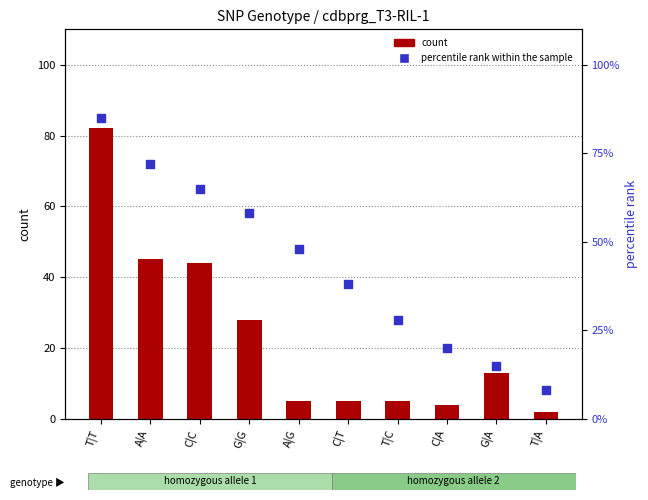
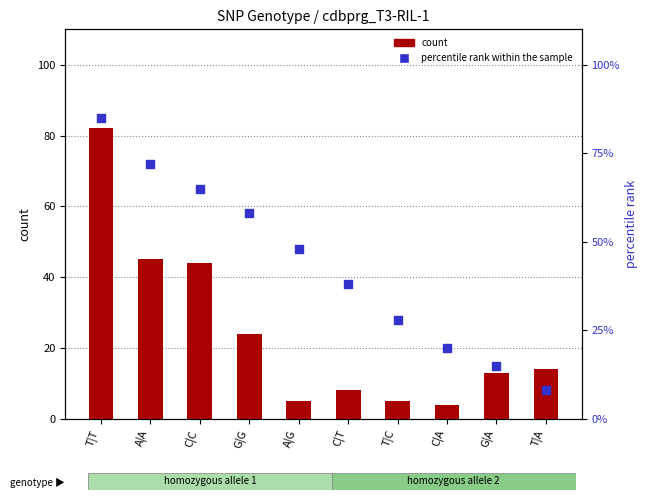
count, G|G: 28 -> 24
count, C|T: 5 -> 8
count, T|A: 2 -> 14
